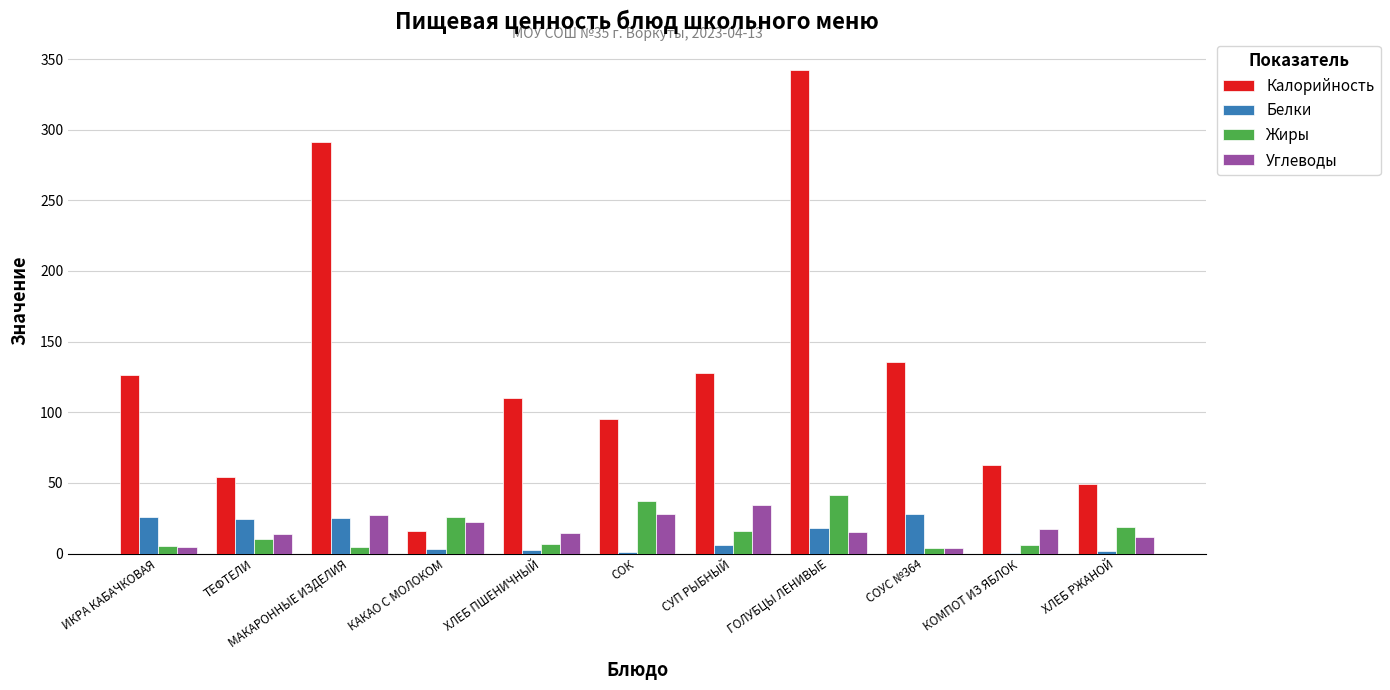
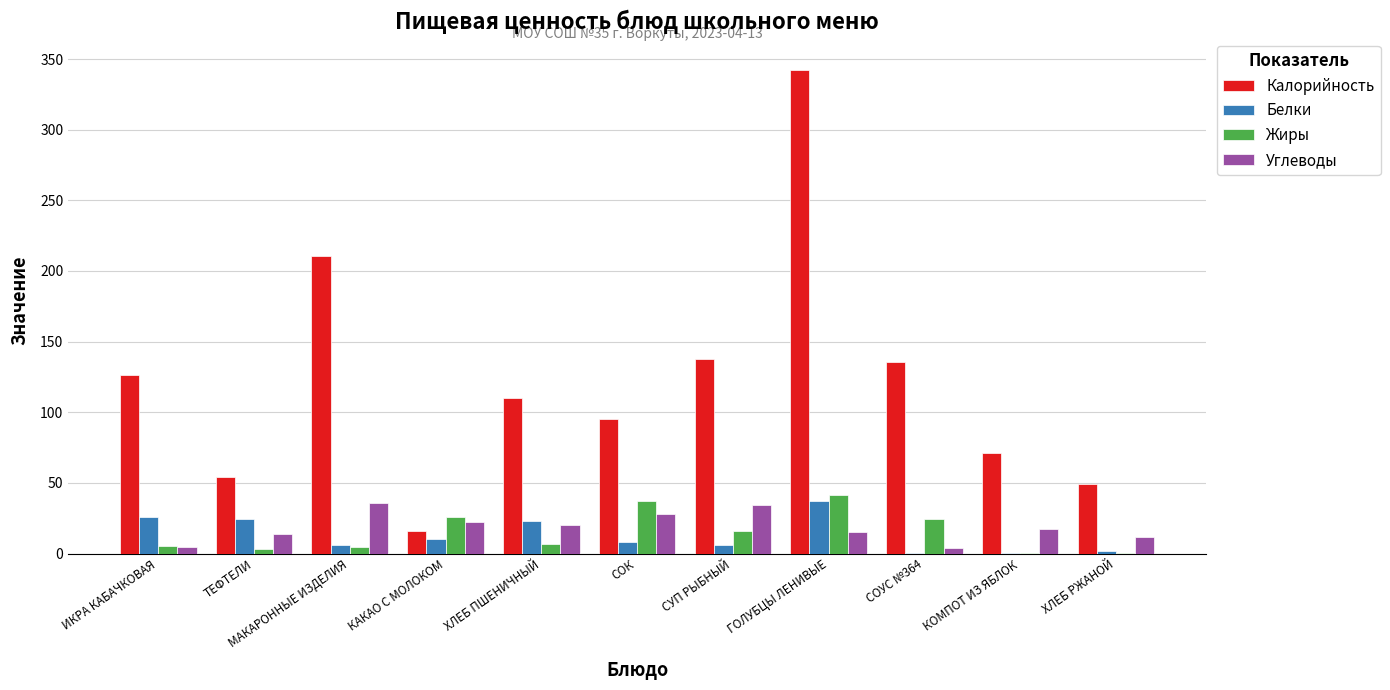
Жиры, ТЕФТЕЛИ: 10 -> 3
Калорийность, МАКАРОННЫЕ ИЗДЕЛИЯ: 292 -> 211
Белки, МАКАРОННЫЕ ИЗДЕЛИЯ: 25 -> 6
Углеводы, МАКАРОННЫЕ ИЗДЕЛИЯ: 28 -> 36
Белки, КАКАО С МОЛОКОМ: 3 -> 10
Белки, ХЛЕБ ПШЕНИЧНЫЙ: 2 -> 23
Углеводы, ХЛЕБ ПШЕНИЧНЫЙ: 14 -> 20
Белки, СОК: 1 -> 8
Калорийность, СУП РЫБНЫЙ: 128 -> 137
Белки, ГОЛУБЦЫ ЛЕНИВЫЕ: 18 -> 37
Белки, СОУС №364: 28 -> 1
Жиры, СОУС №364: 4 -> 25
Калорийность, КОМПОТ ИЗ ЯБЛОК: 63 -> 71
Жиры, КОМПОТ ИЗ ЯБЛОК: 6 -> 0
Жиры, ХЛЕБ РЖАНОЙ: 19 -> 0
